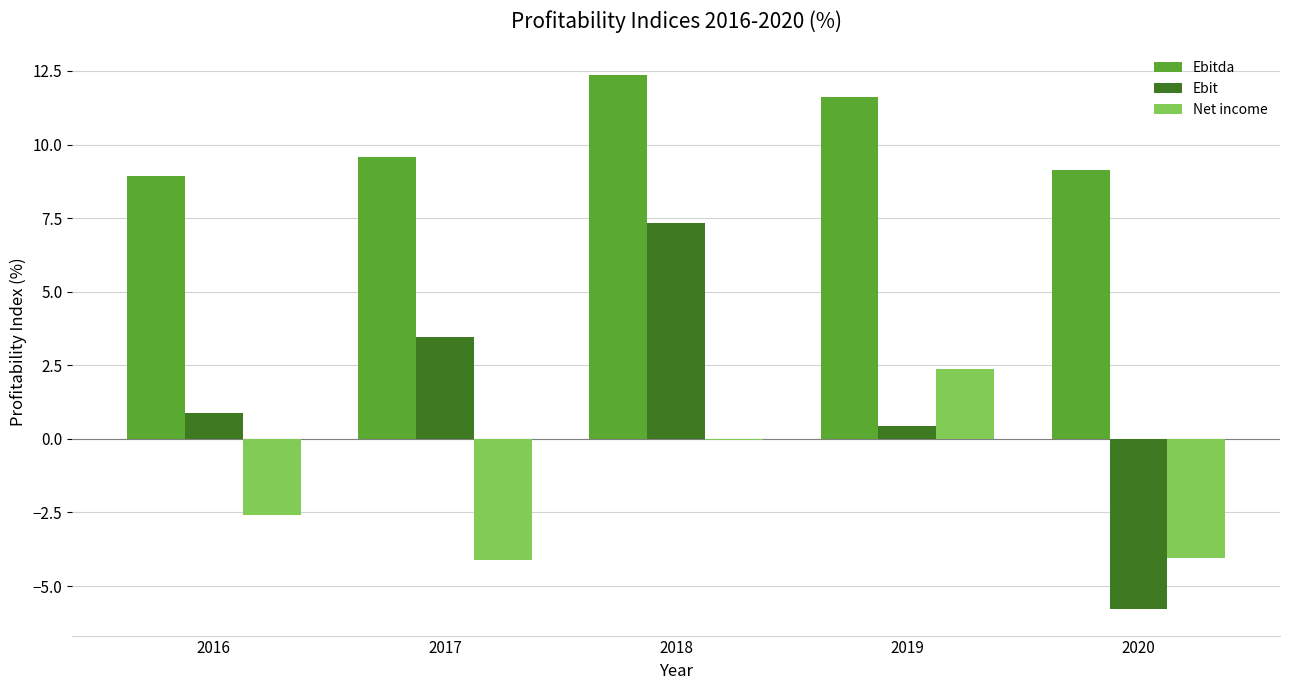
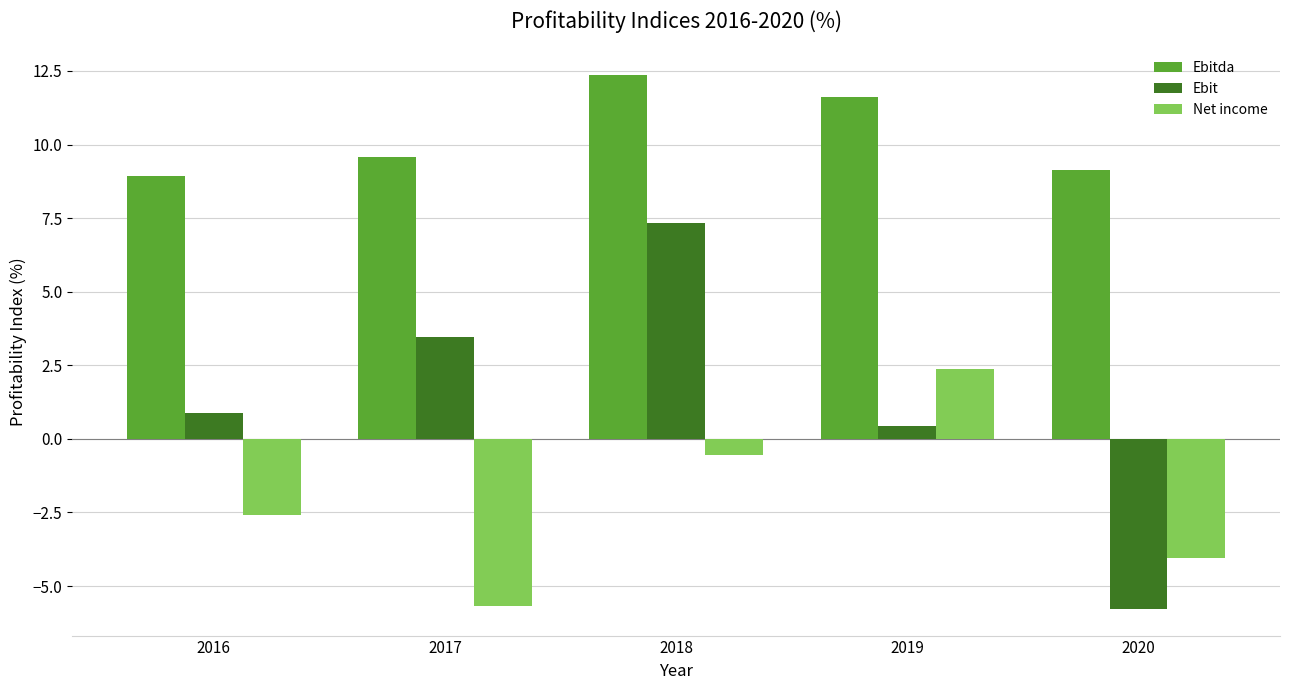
Net income, 2017: -4.1 -> -5.7
Net income, 2018: 0.0 -> -0.5
